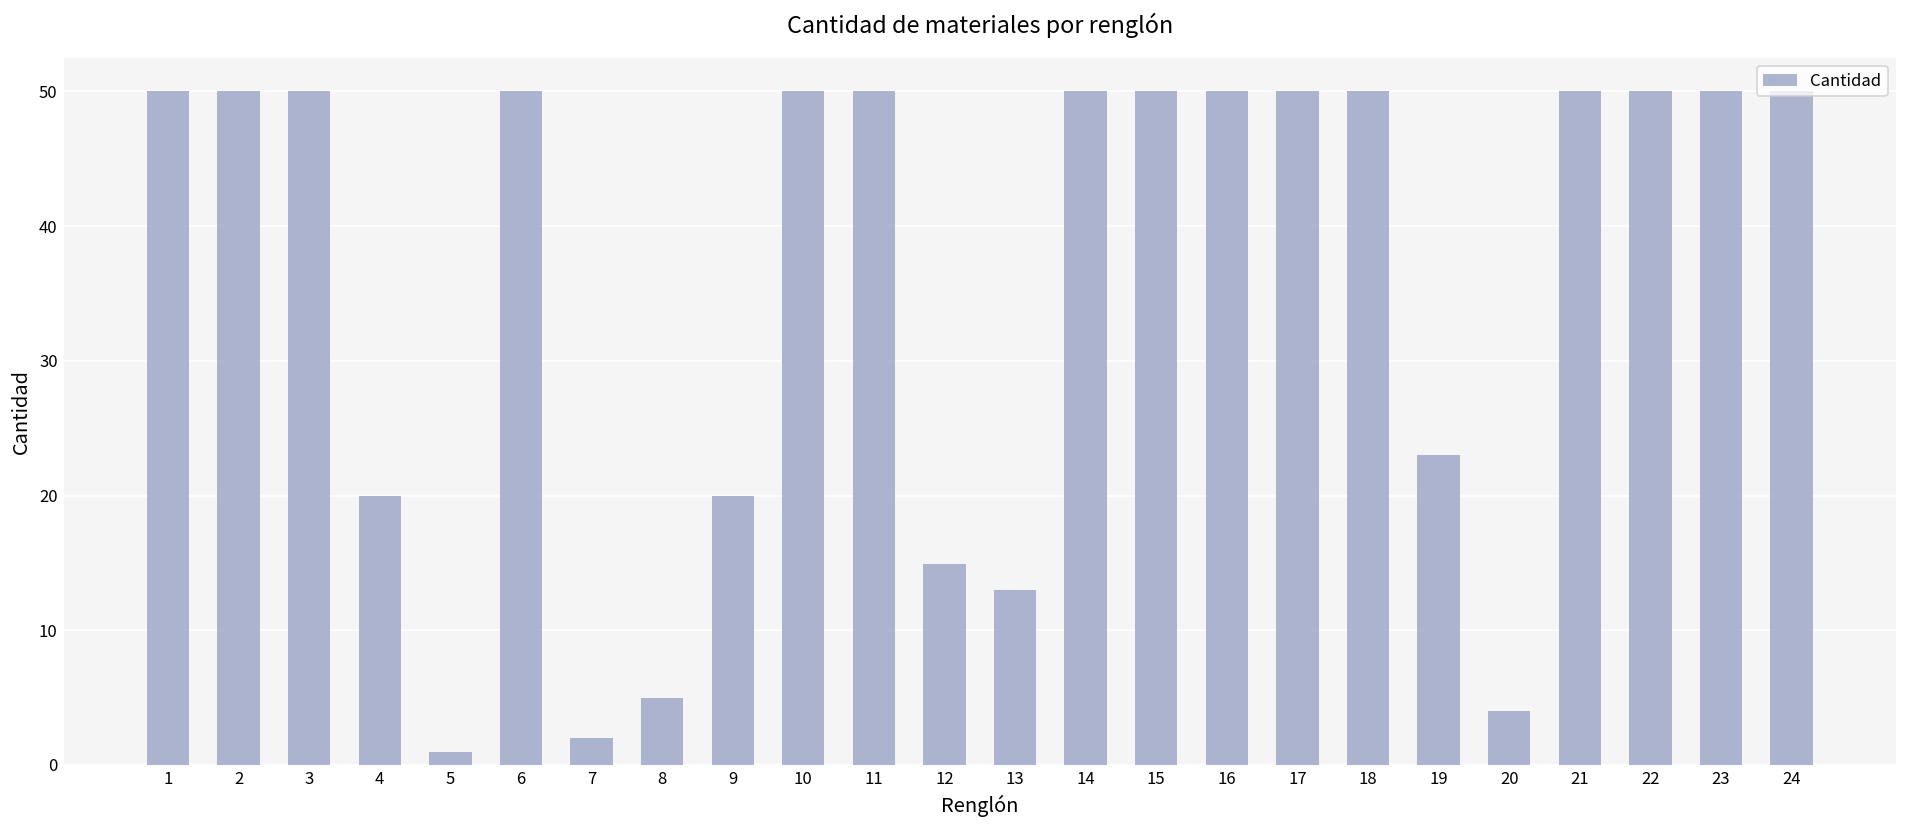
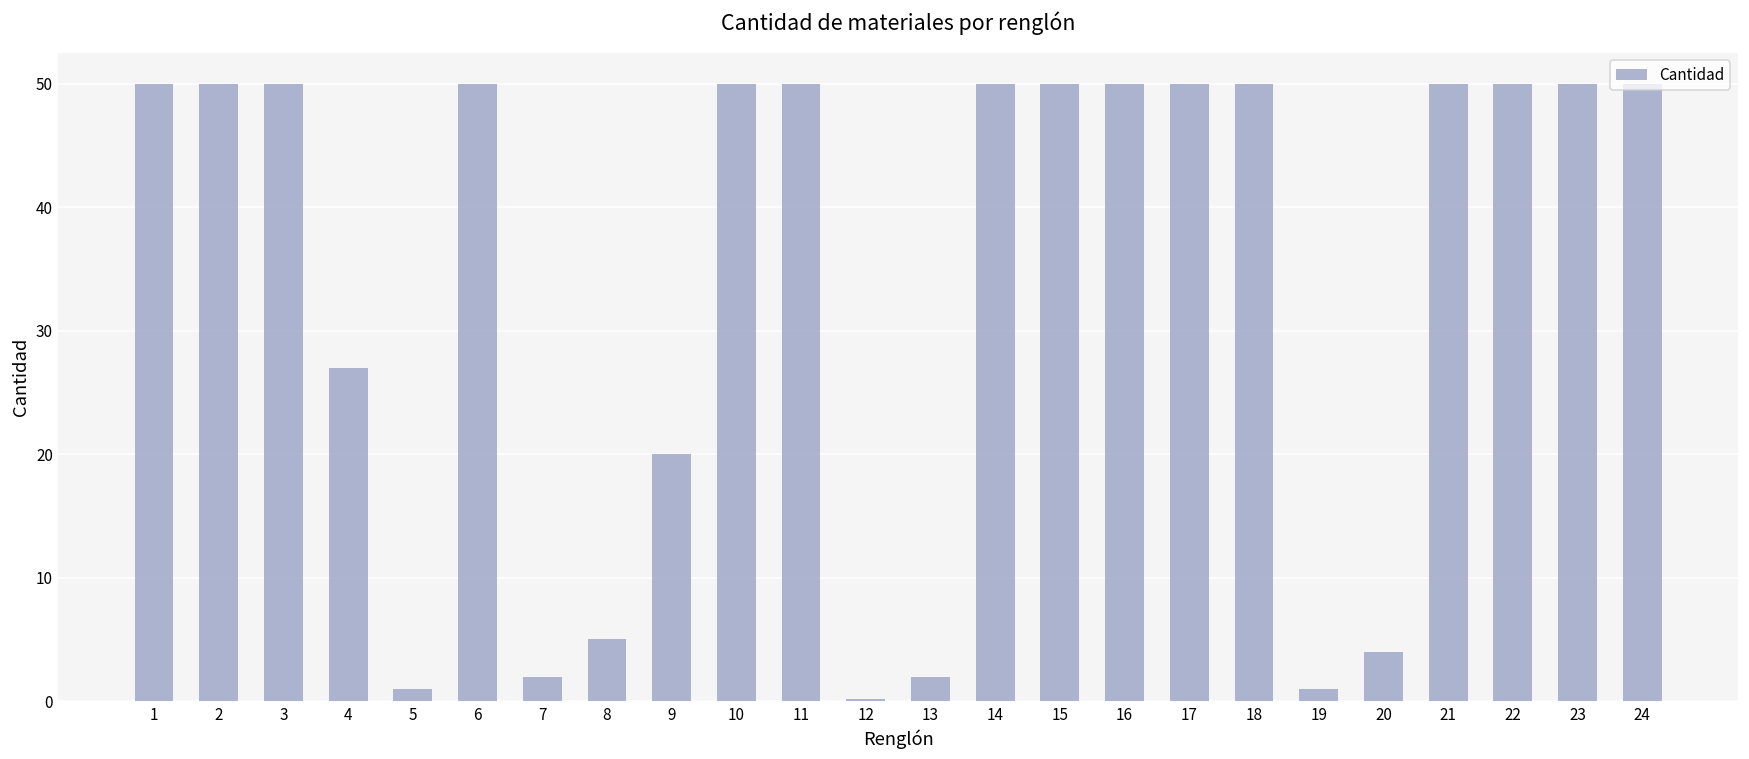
4: 20 -> 27
12: 14.9 -> 0.2
13: 13 -> 2
19: 23 -> 1
